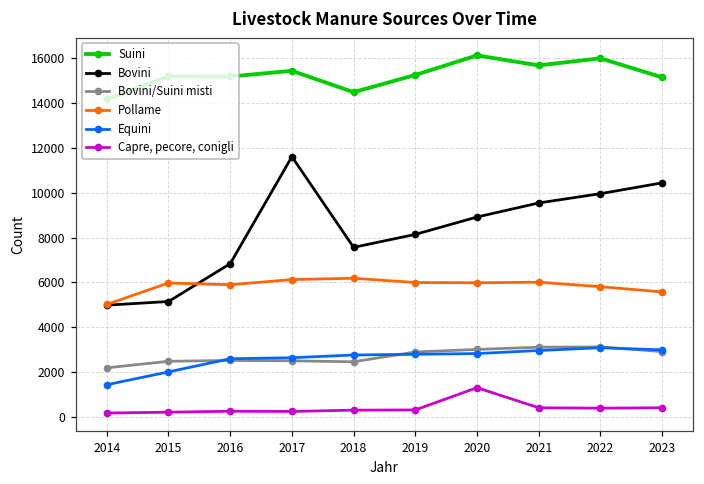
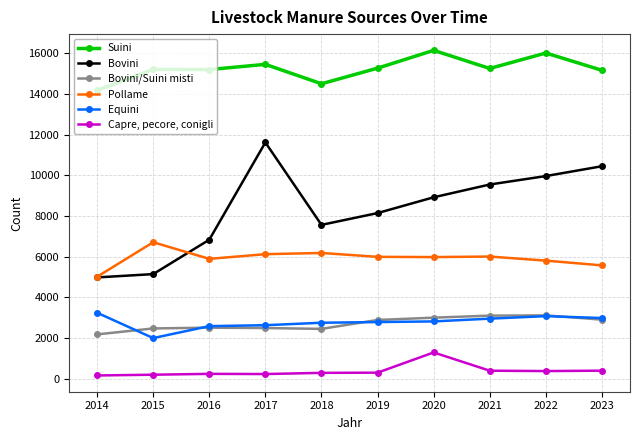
Equini, 2014: 1400 -> 3200
Pollame, 2015: 6000 -> 6700
Suini, 2021: 15700 -> 15200
